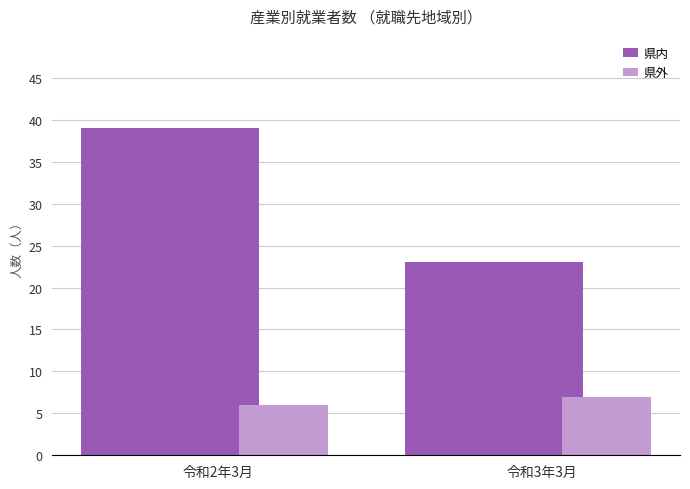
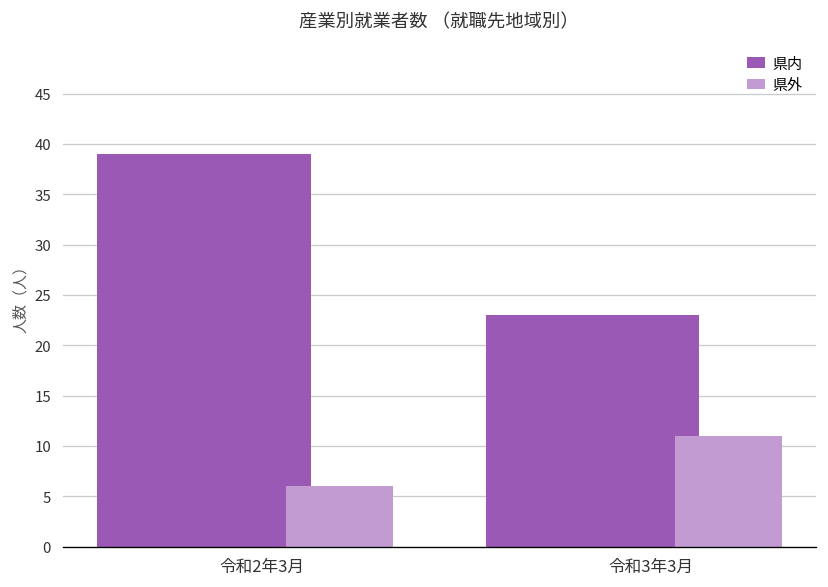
県外, 令和3年3月: 7 -> 11
